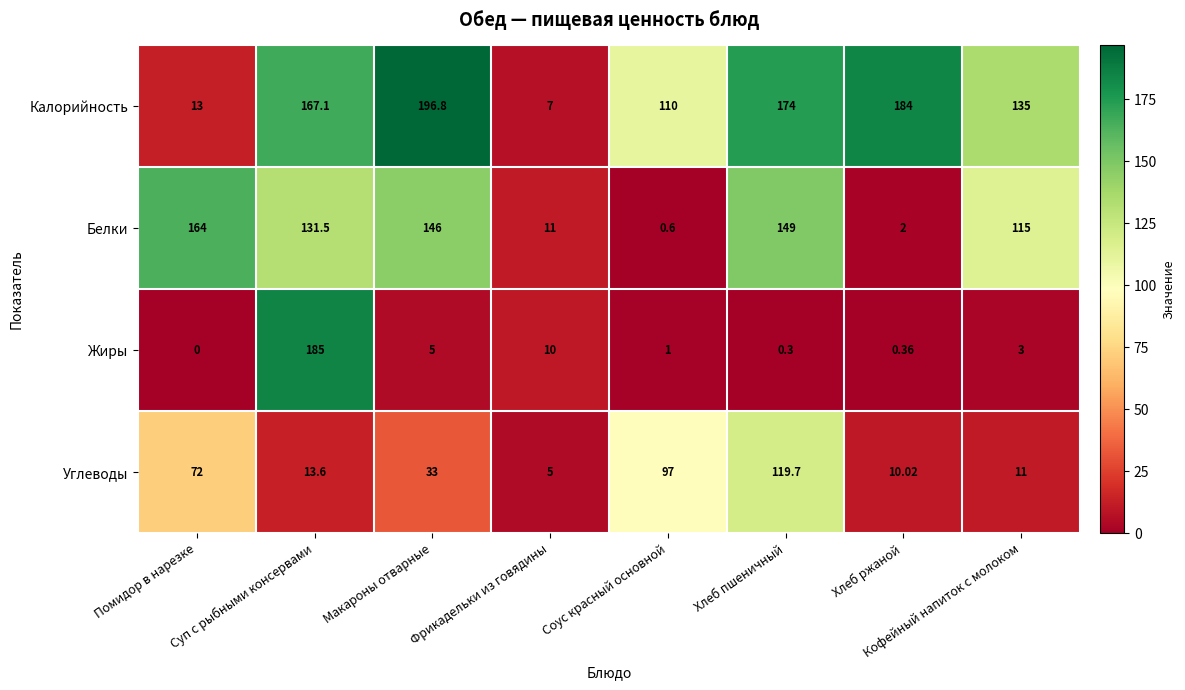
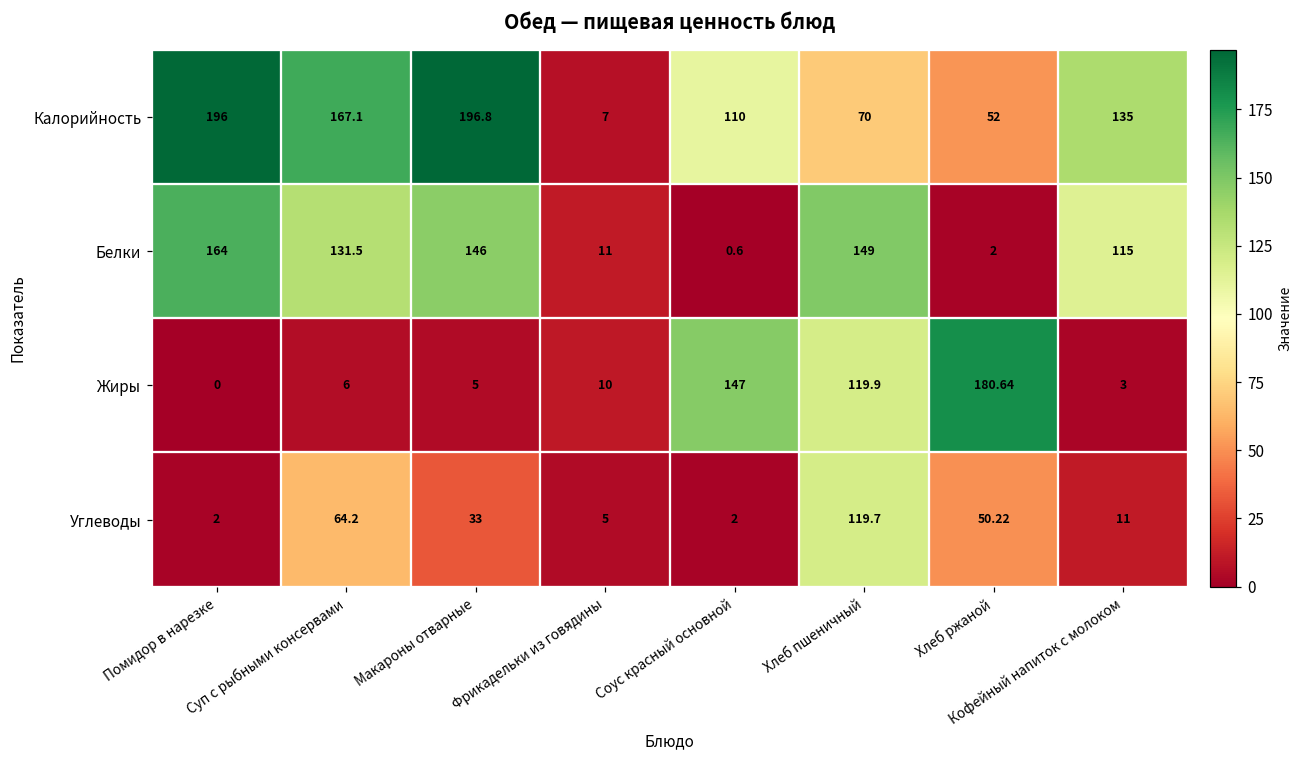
Калорийность, Помидор в нарезке: 13 -> 196
Калорийность, Хлеб пшеничный: 174 -> 70
Калорийность, Хлеб ржаной: 184 -> 52
Жиры, Суп с рыбными консервами: 185 -> 6
Жиры, Соус красный основной: 1 -> 147
Жиры, Хлеб пшеничный: 0.3 -> 119.9
Жиры, Хлеб ржаной: 0.36 -> 180.64
Углеводы, Помидор в нарезке: 72 -> 2
Углеводы, Суп с рыбными консервами: 13.6 -> 64.2
Углеводы, Соус красный основной: 97 -> 2
Углеводы, Хлеб ржаной: 10.02 -> 50.22
